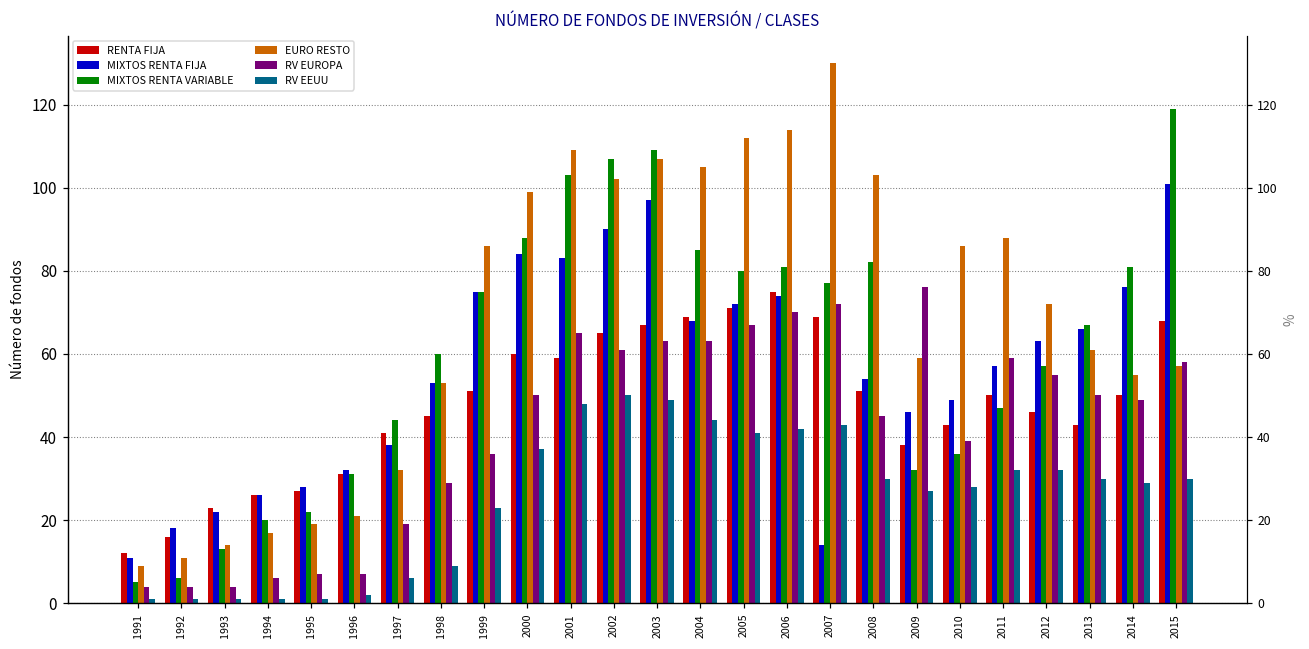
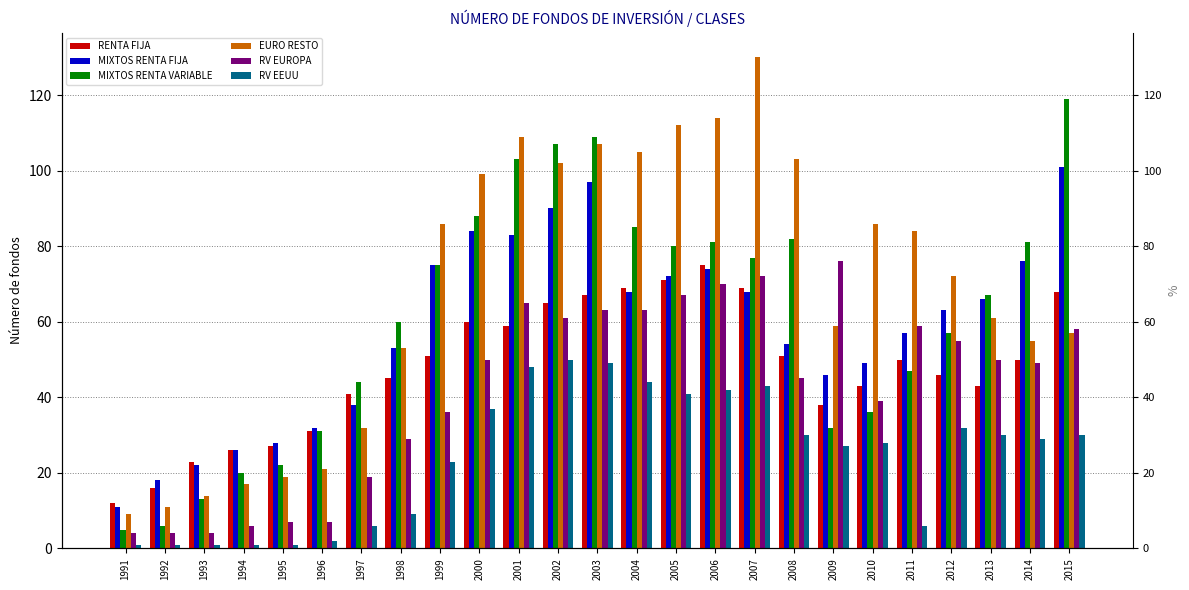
MIXTOS RENTA FIJA, 2007: 14 -> 68
EURO RESTO, 2011: 88 -> 84
RV EEUU, 2011: 32 -> 6
